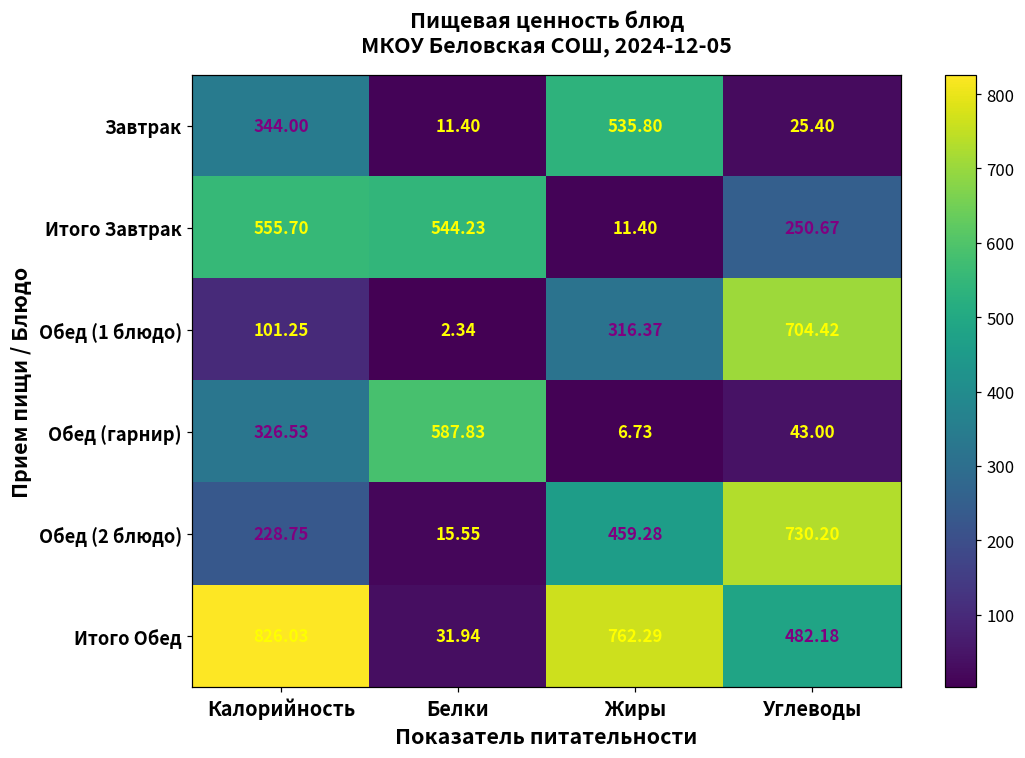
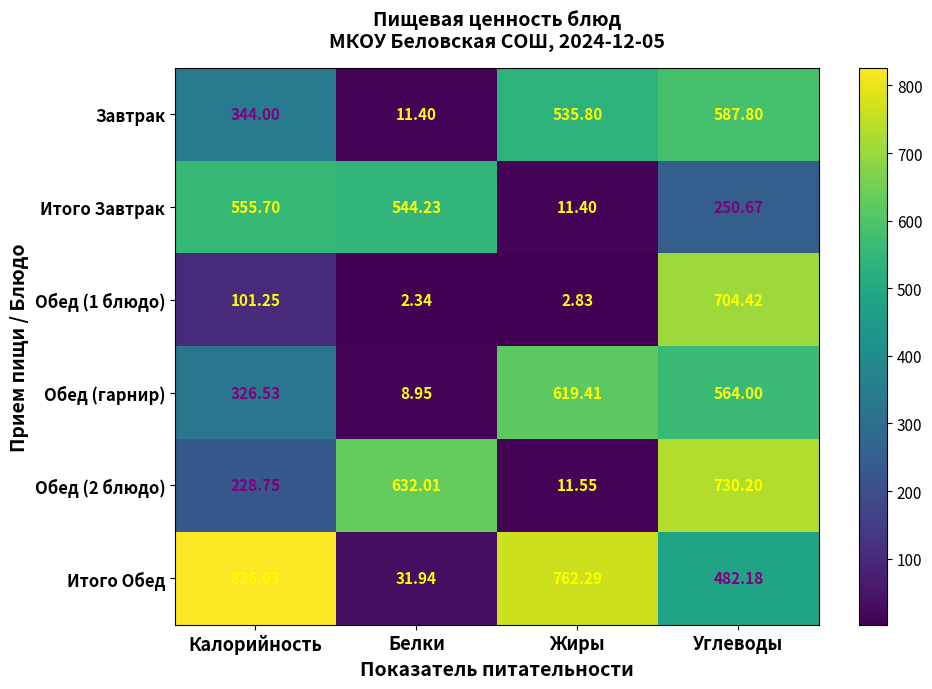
Завтрак, Углеводы: 25.40 -> 587.80
Обед (1 блюдо), Жиры: 316.37 -> 2.83
Обед (гарнир), Белки: 587.83 -> 8.95
Обед (гарнир), Жиры: 6.73 -> 619.41
Обед (гарнир), Углеводы: 43.00 -> 564.00
Обед (2 блюдо), Белки: 15.55 -> 632.01
Обед (2 блюдо), Жиры: 459.28 -> 11.55
